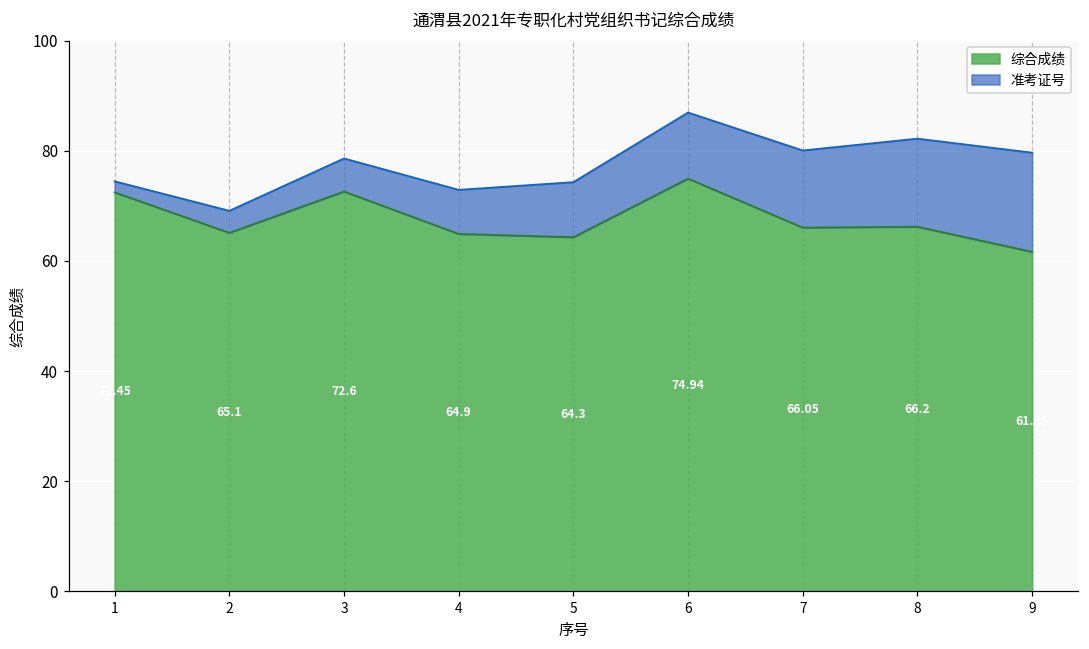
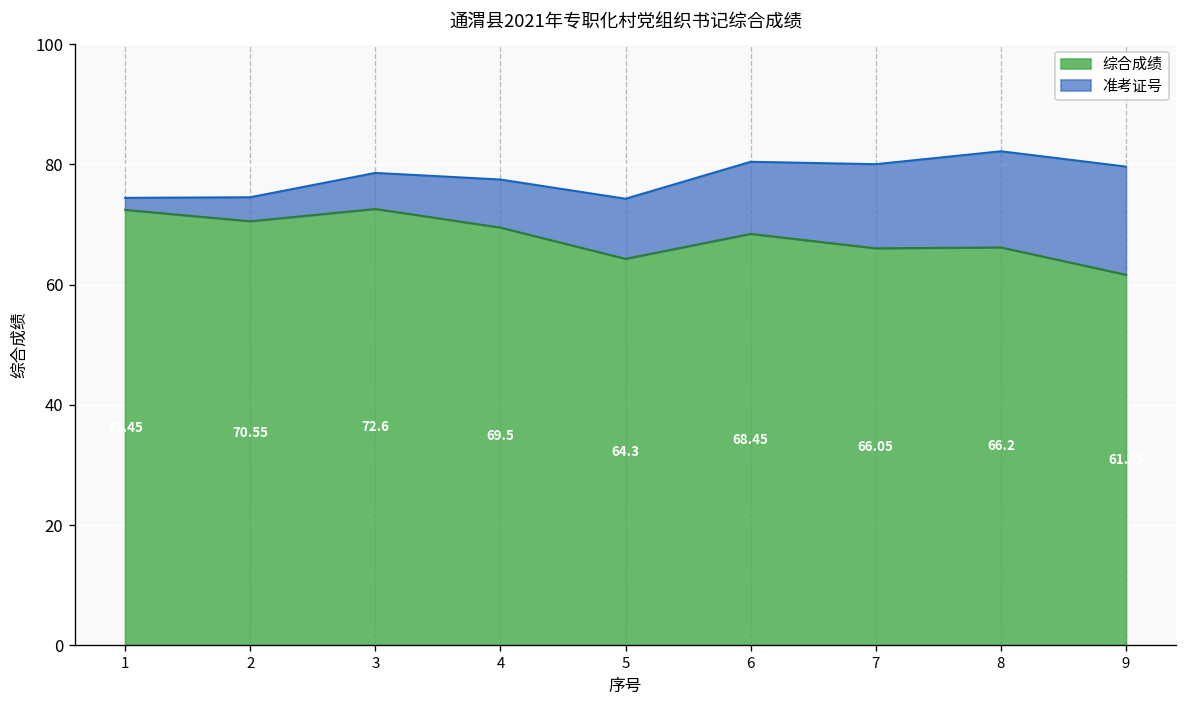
综合成绩, 2: 65.1 -> 70.55
综合成绩, 4: 64.9 -> 69.5
综合成绩, 6: 74.94 -> 68.45
